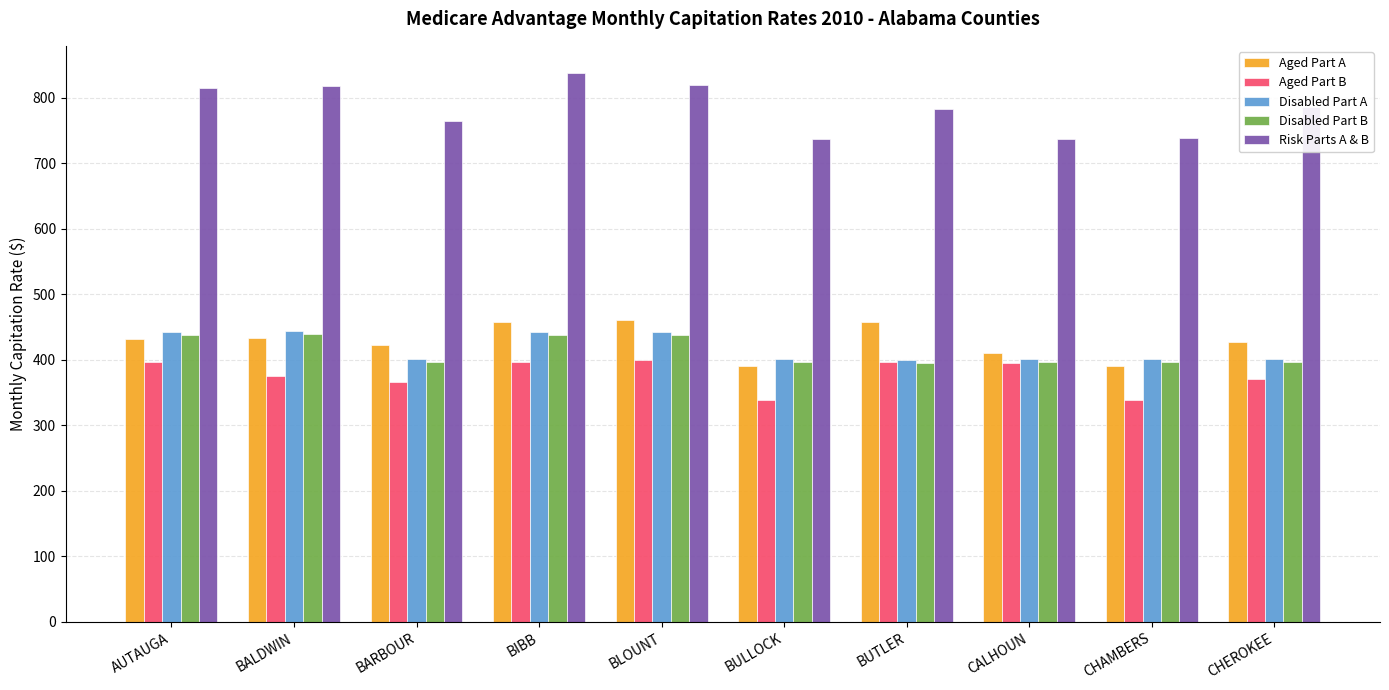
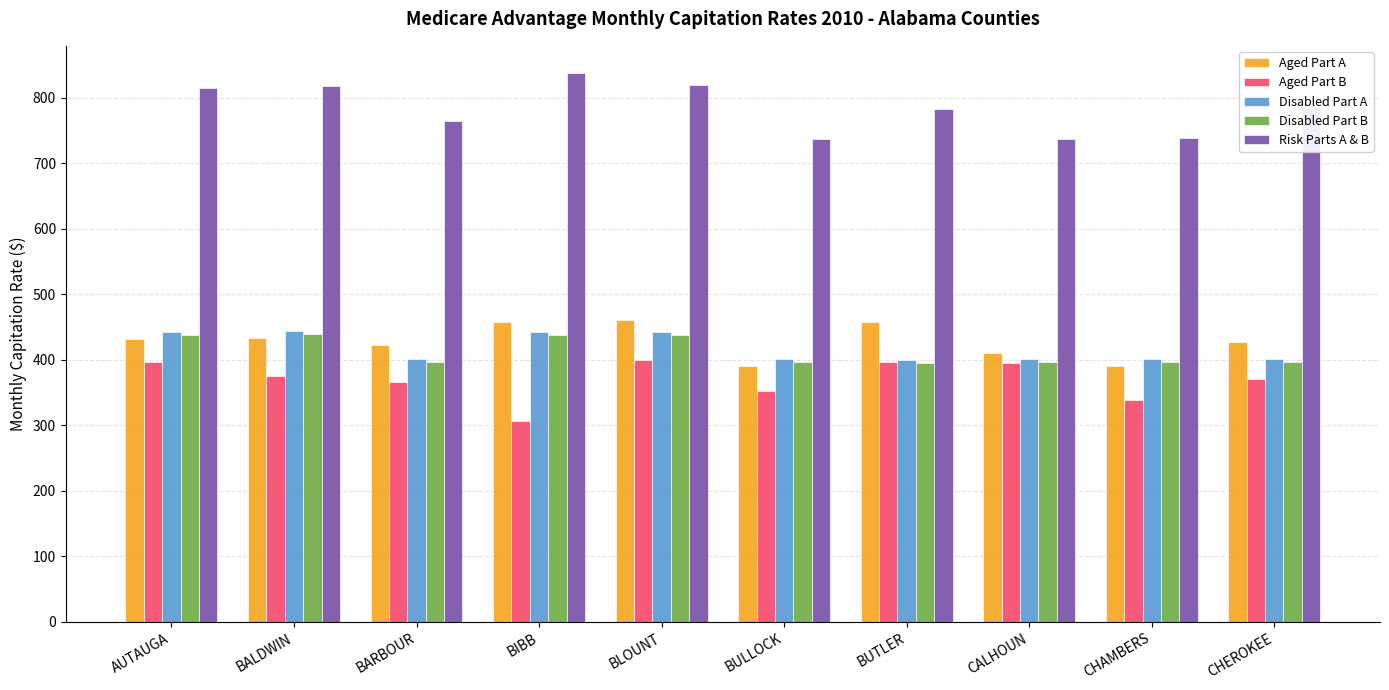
Aged Part B, BIBB: 400 -> 310
Aged Part B, BULLOCK: 340 -> 350
